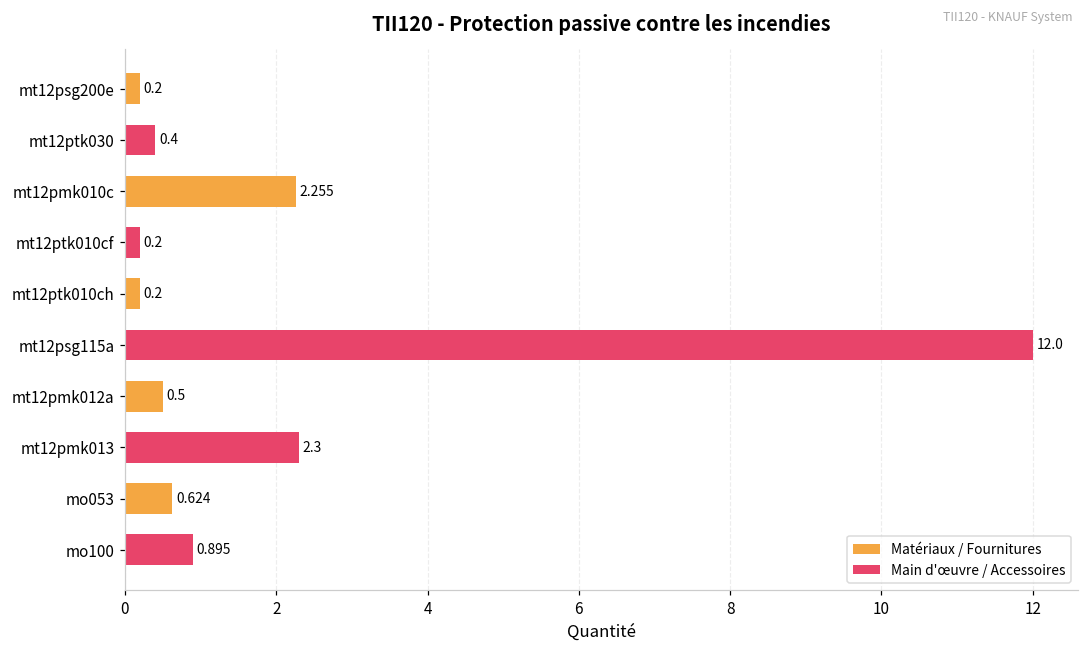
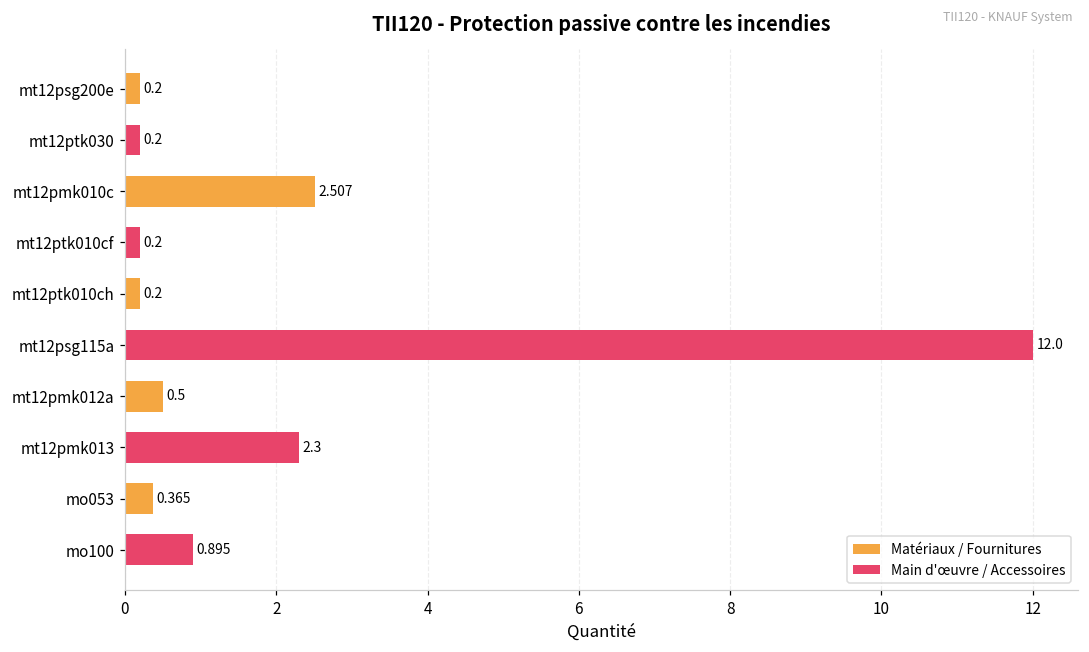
Main d'œuvre / Accessoires, mt12ptk030: 0.4 -> 0.2
Matériaux / Fournitures, mt12pmk010c: 2.255 -> 2.507
Matériaux / Fournitures, mo053: 0.624 -> 0.365
